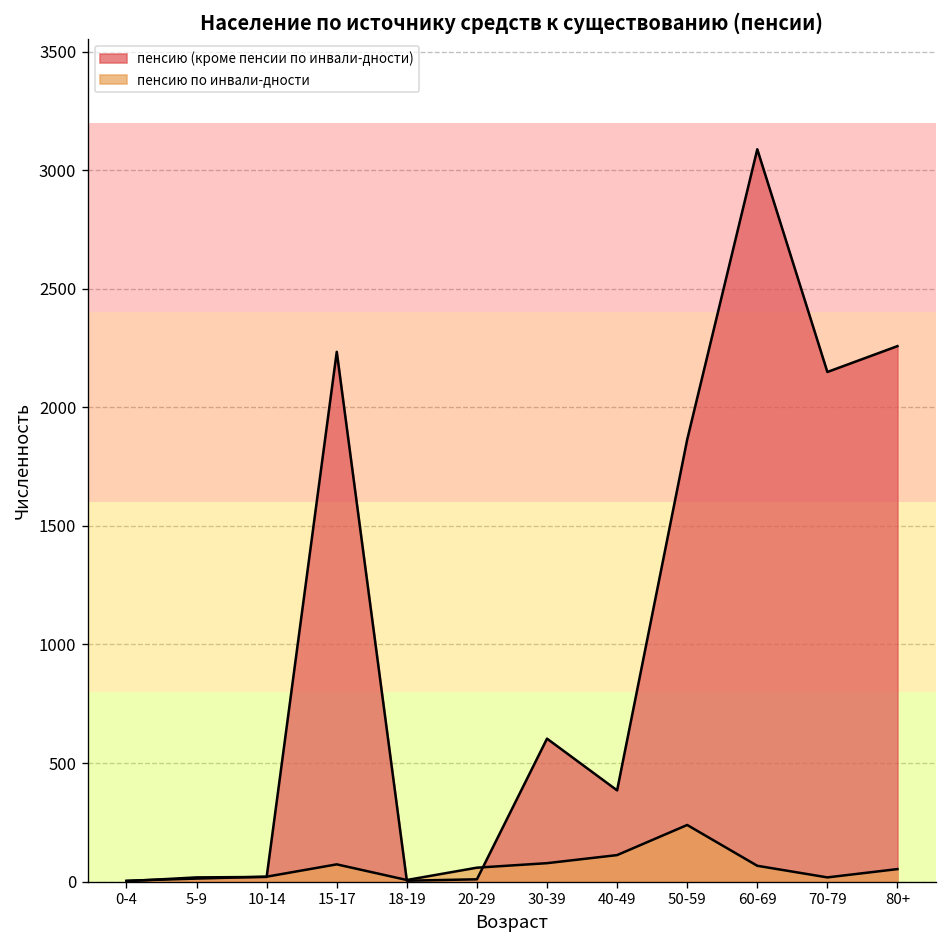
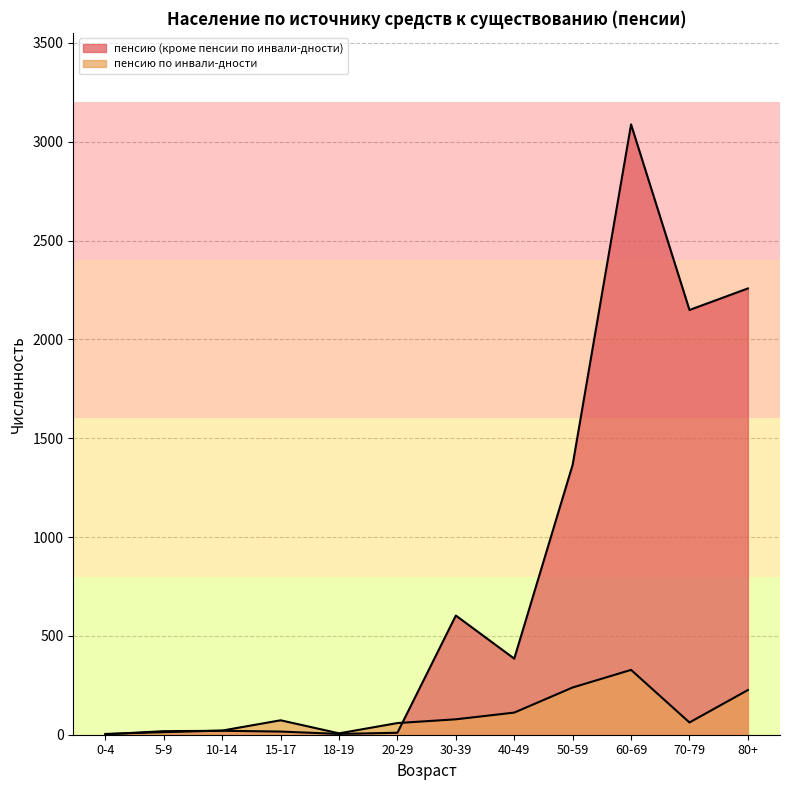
пенсию (кроме пенсии по инвали-дности), 15-17: 2230 -> 20
пенсию (кроме пенсии по инвали-дности), 50-59: 1860 -> 1370
пенсию по инвали-дности, 60-69: 70 -> 330
пенсию по инвали-дности, 70-79: 20 -> 60
пенсию по инвали-дности, 80+: 50 -> 230
